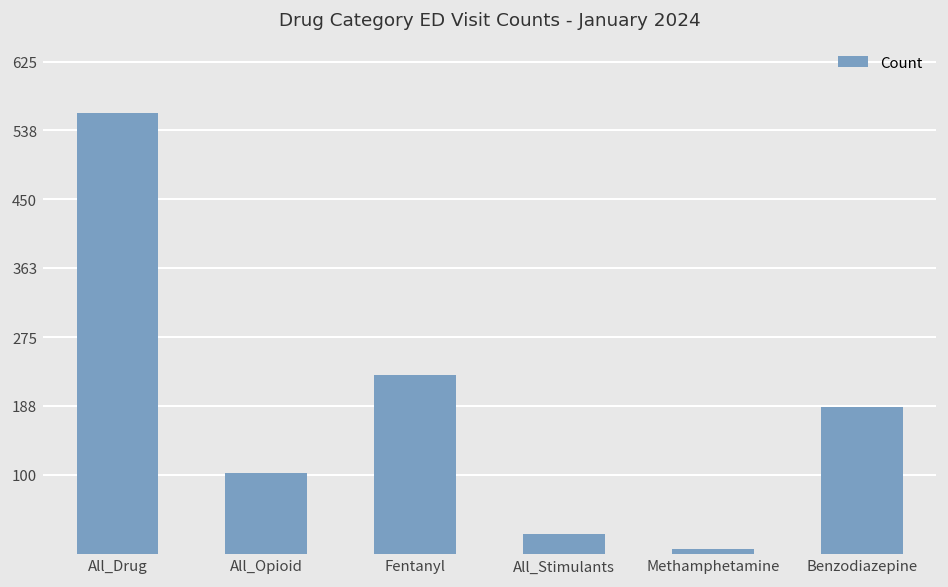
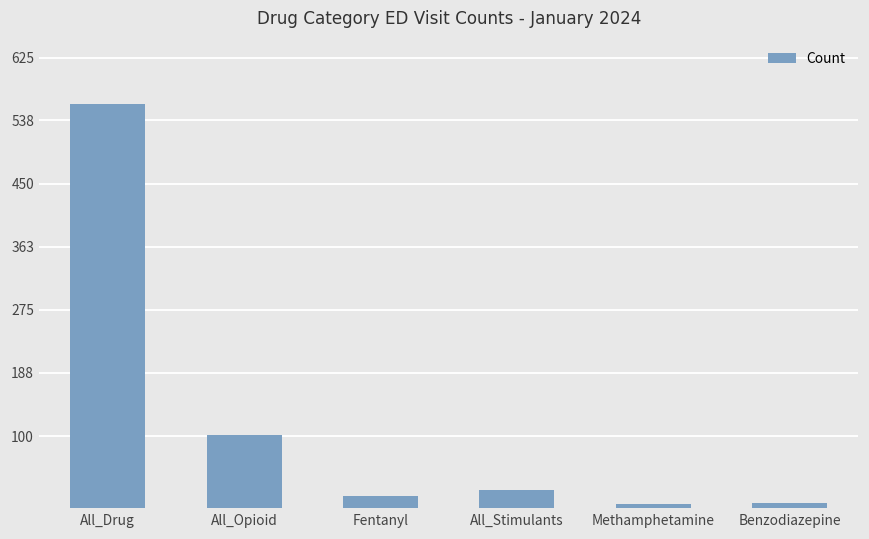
Fentanyl: 230 -> 20
Benzodiazepine: 190 -> 10
